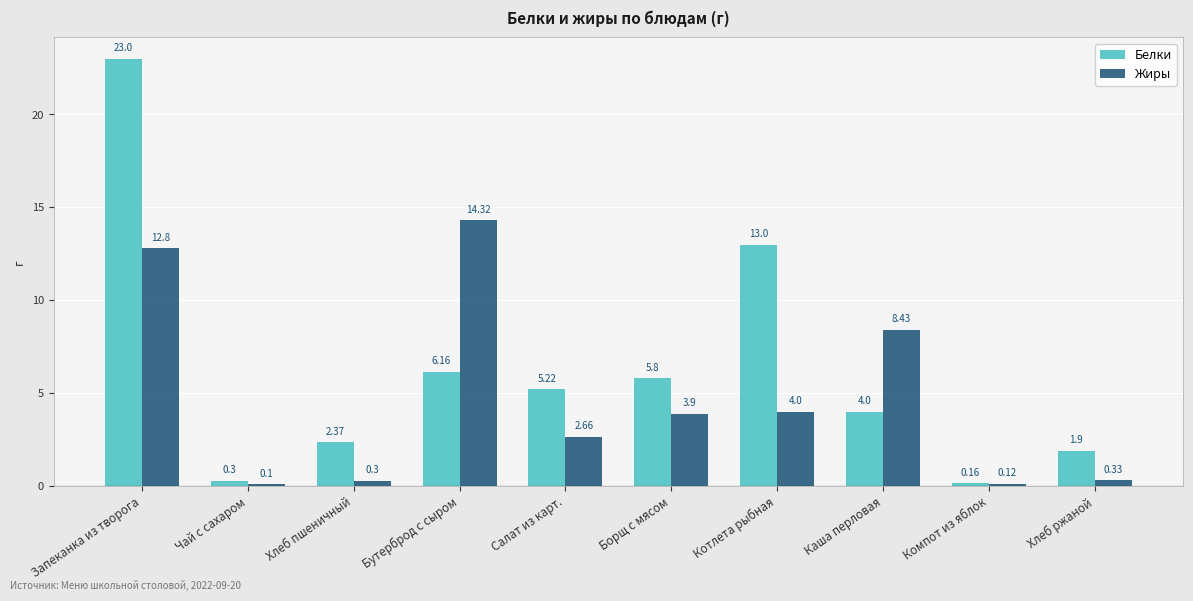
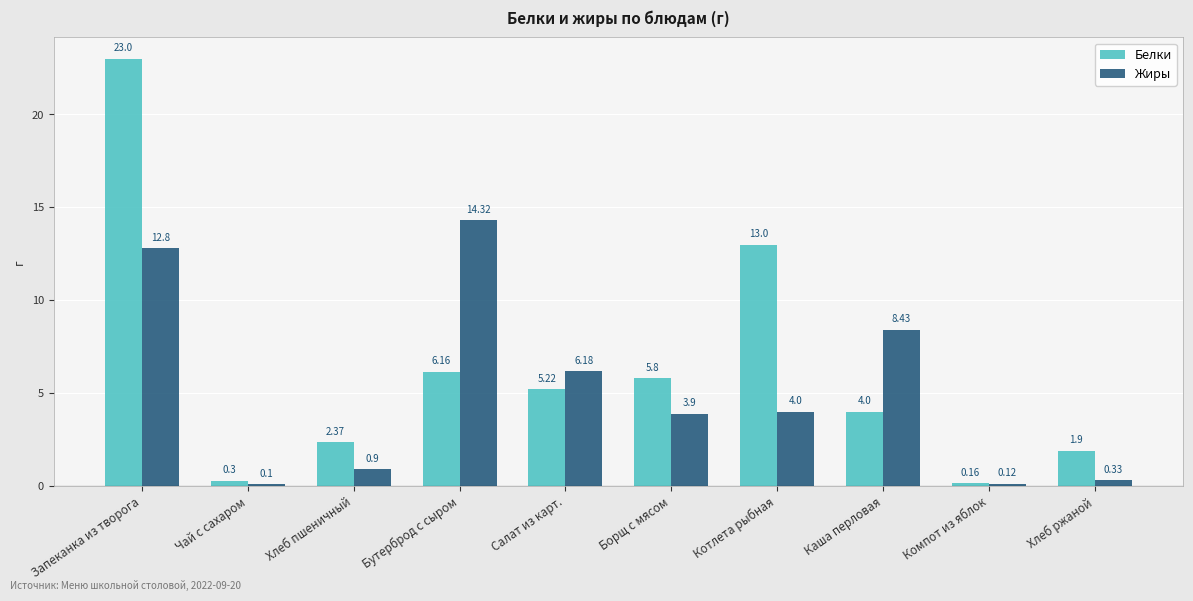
Жиры, Хлеб пшеничный: 0.3 -> 0.9
Жиры, Салат из карт.: 2.66 -> 6.18
